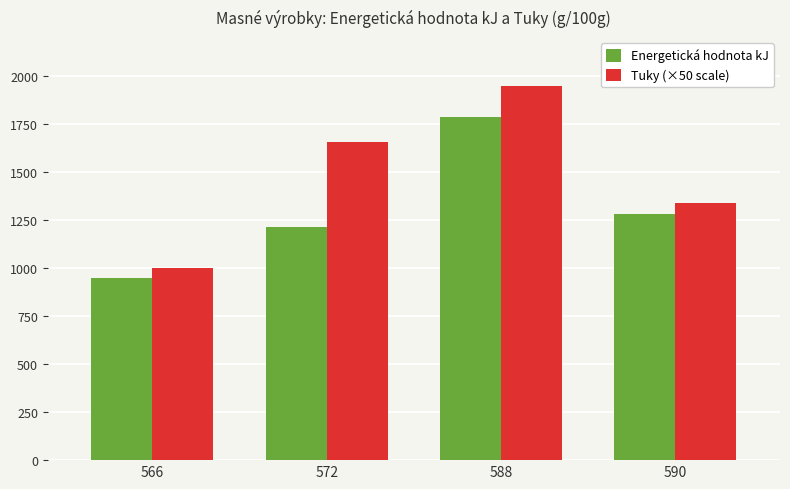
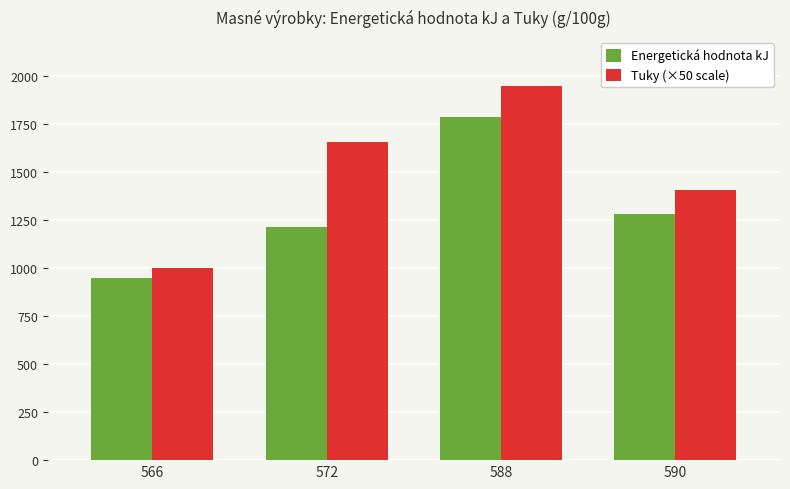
Tuky (×50 scale), 590: 1340 -> 1410
